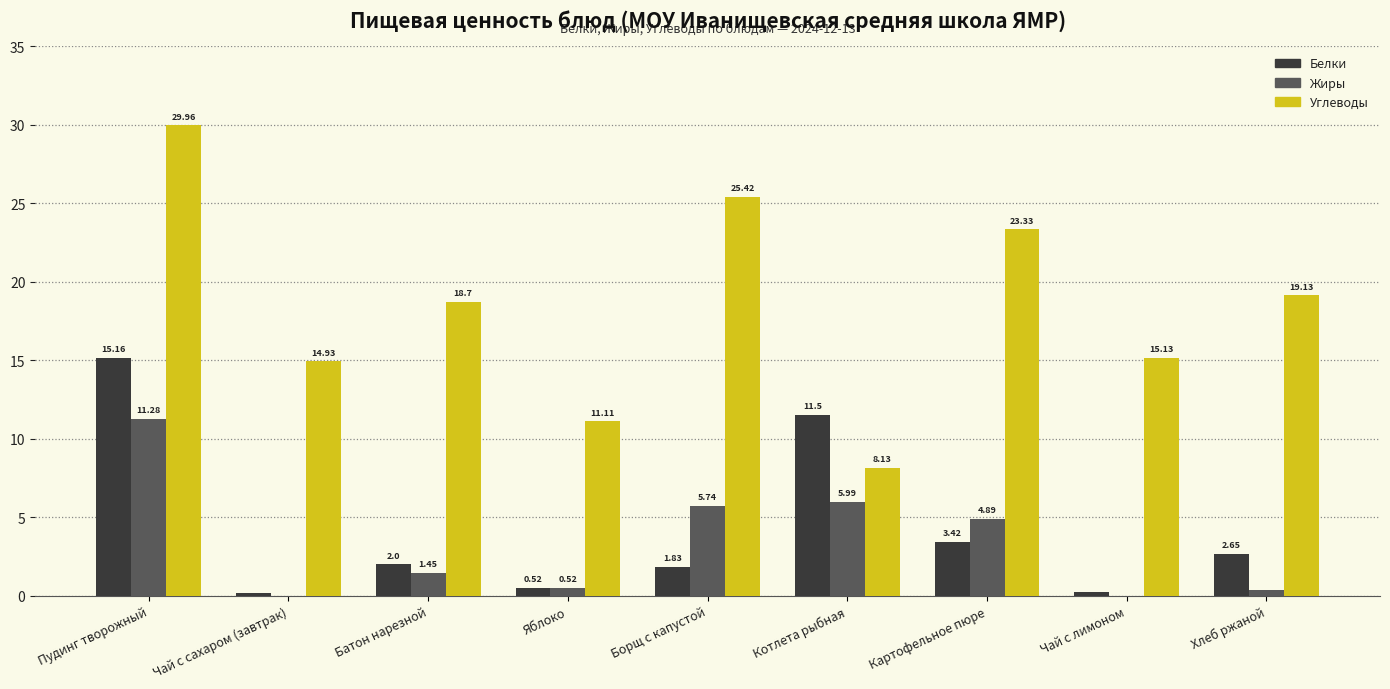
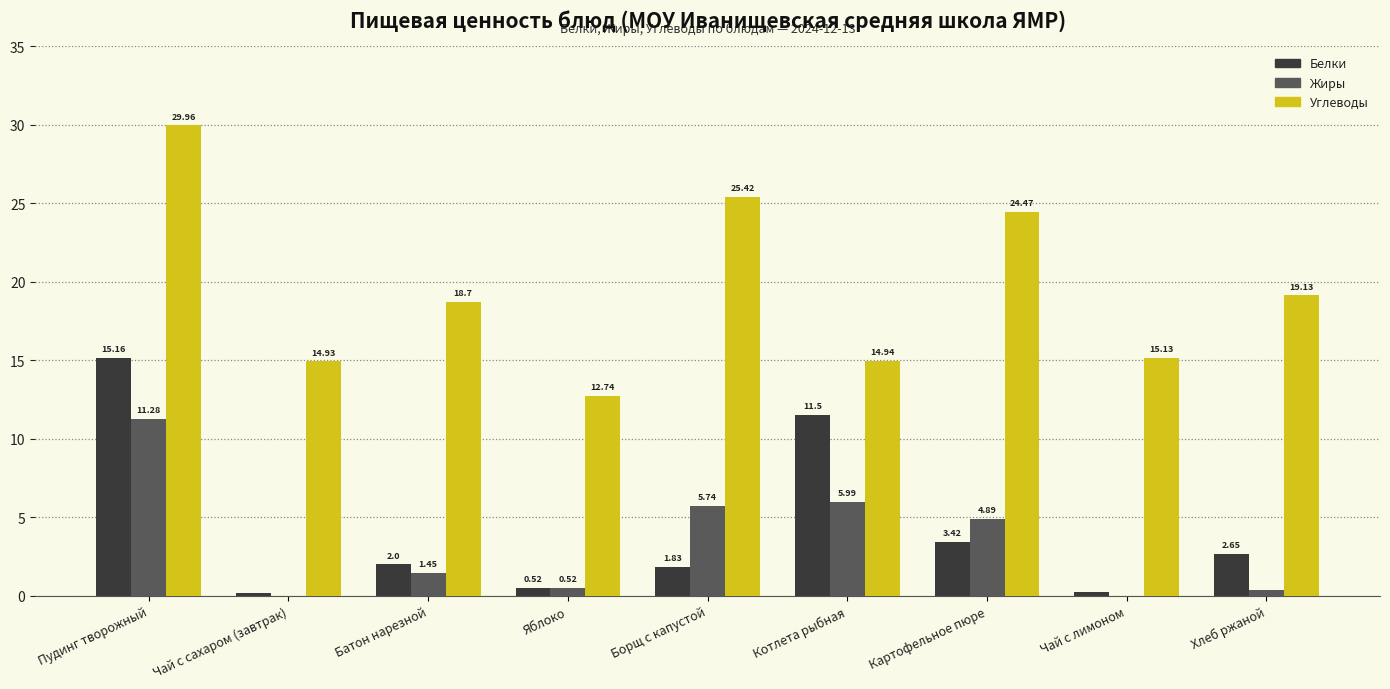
Углеводы, Яблоко: 11.11 -> 12.74
Углеводы, Котлета рыбная: 8.13 -> 14.94
Углеводы, Картофельное пюре: 23.33 -> 24.47
